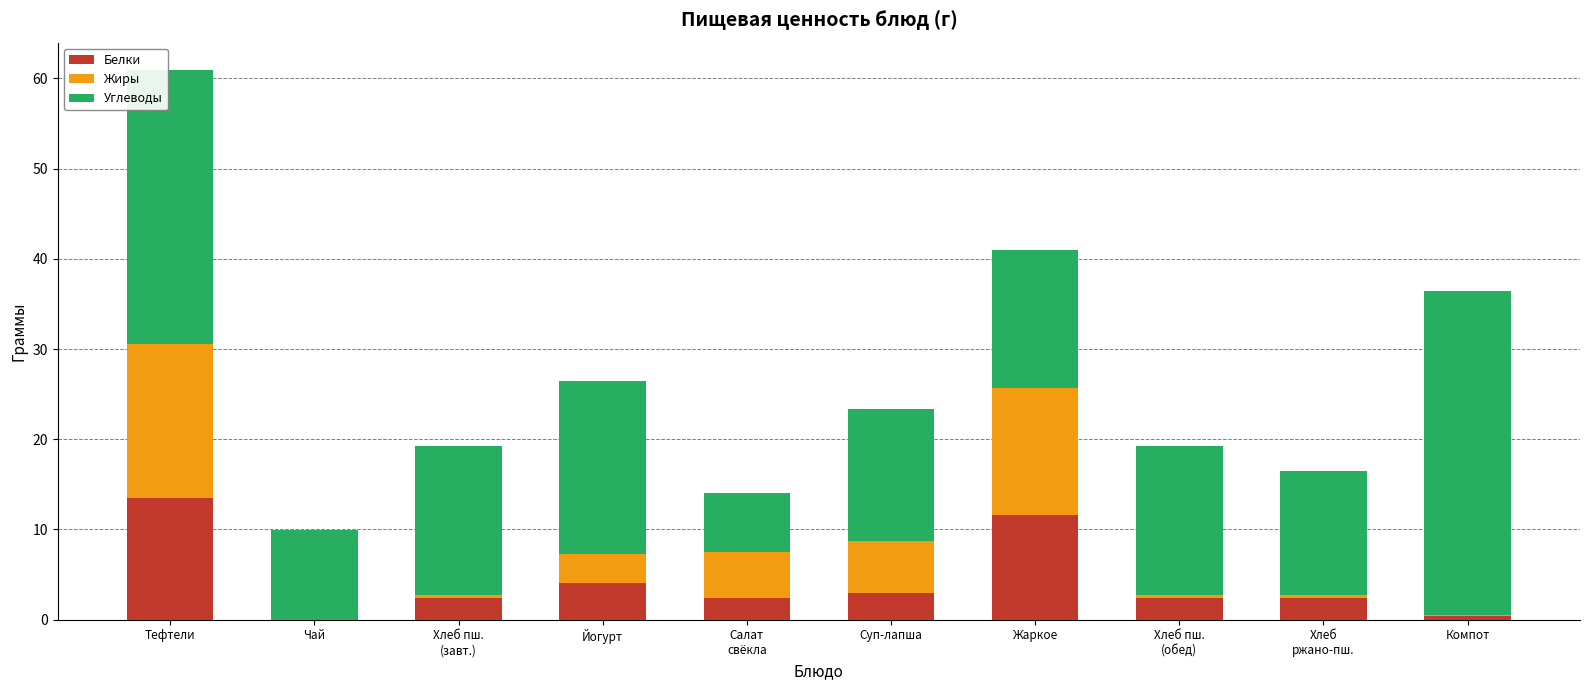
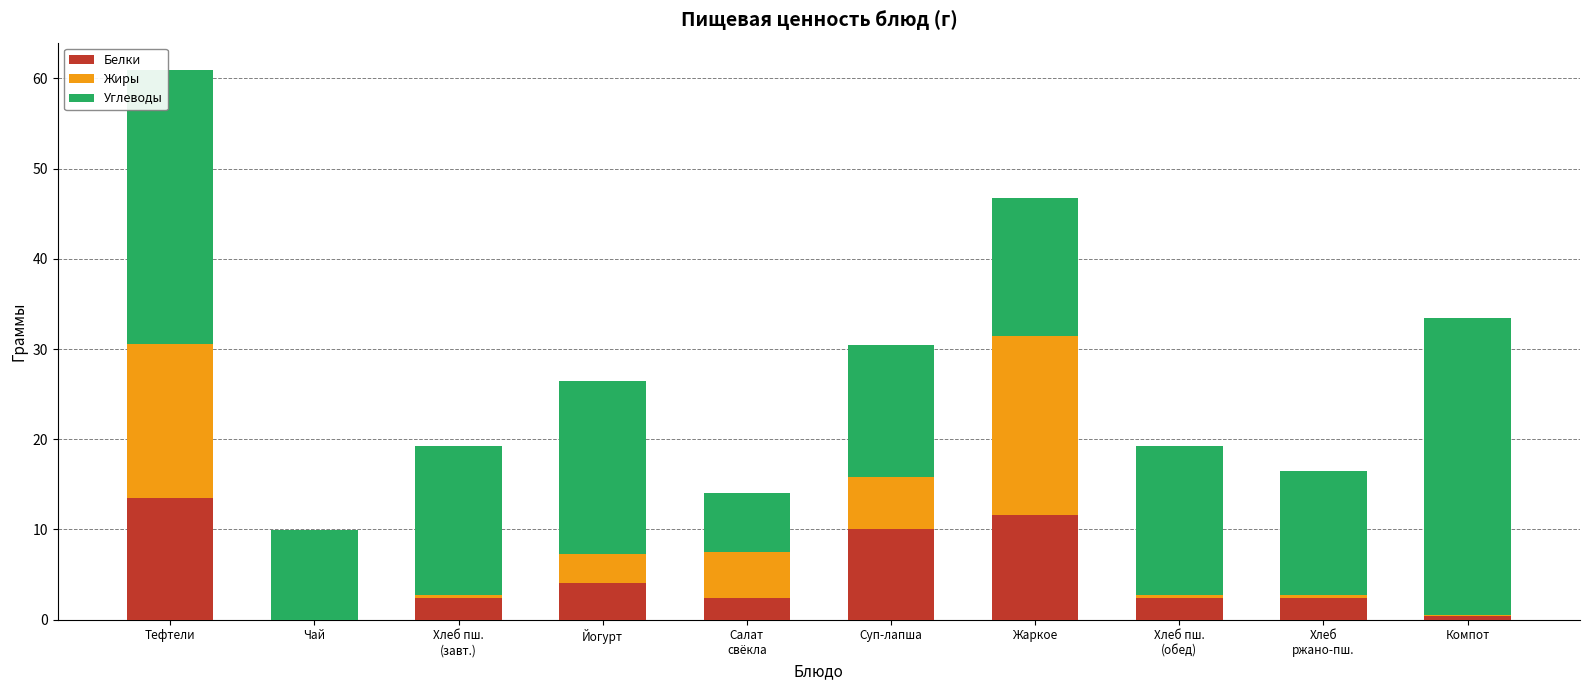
Белки, Суп-лапша: 3 -> 10
Жиры, Жаркое: 14 -> 20
Углеводы, Компот: 36 -> 33
